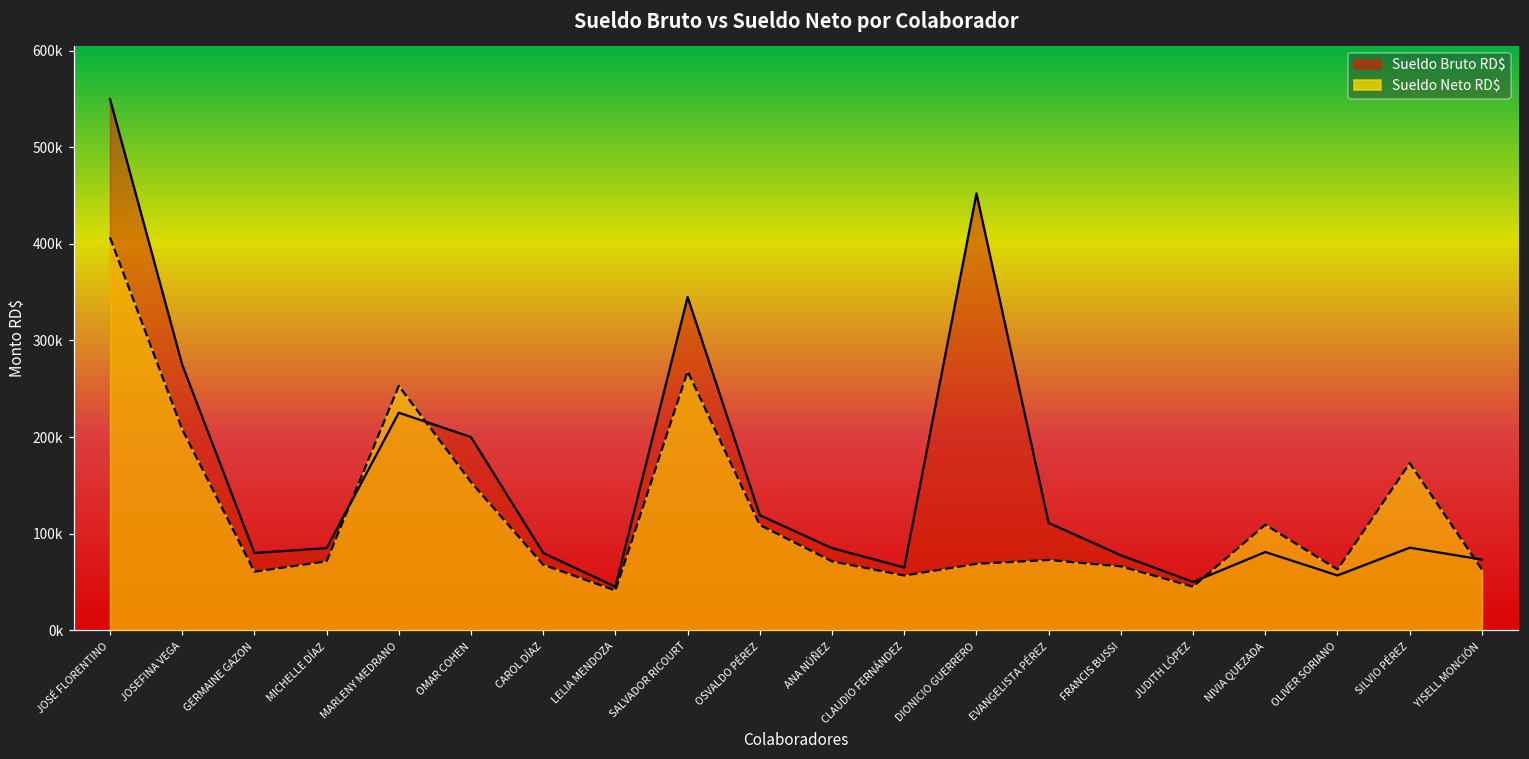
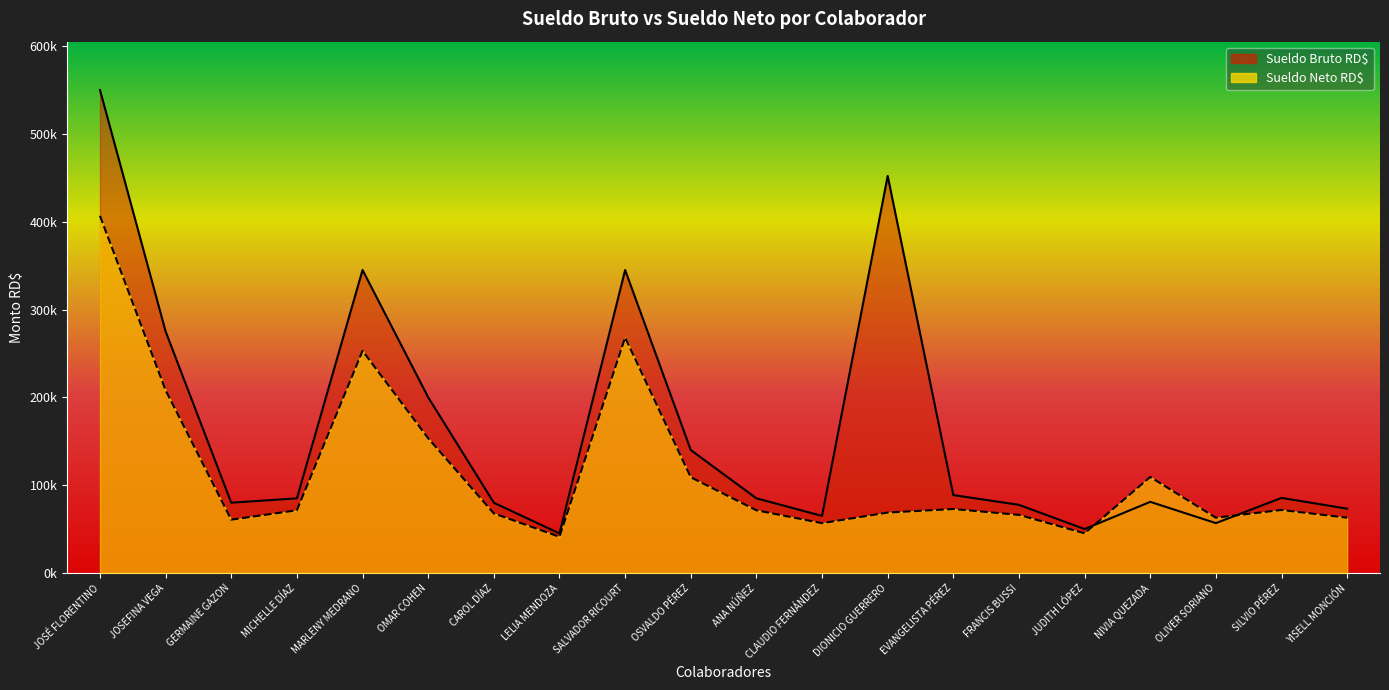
Sueldo Bruto RD$, MARLENY MEDRANO: 230000 -> 350000
Sueldo Bruto RD$, OSVALDO PÉREZ: 120000 -> 140000
Sueldo Bruto RD$, EVANGELISTA PÉREZ: 110000 -> 90000
Sueldo Neto RD$, SILVIO PÉREZ: 170000 -> 70000
